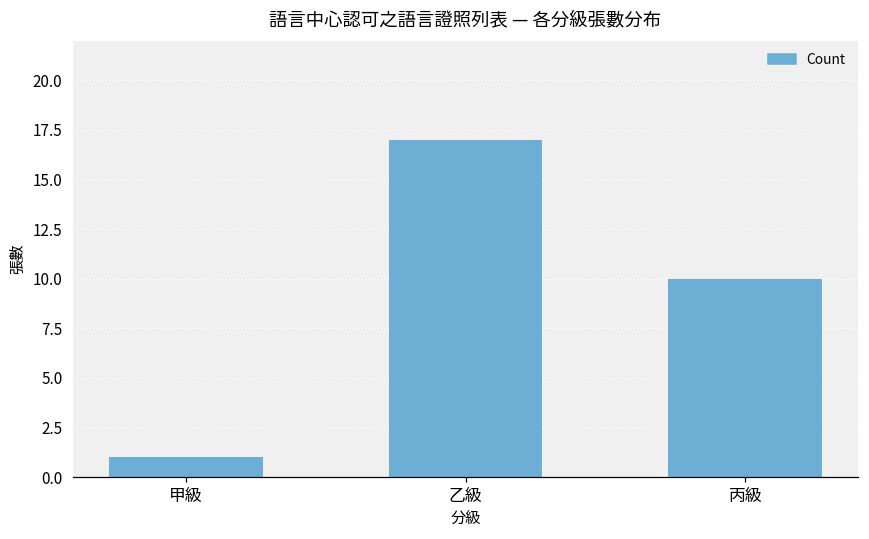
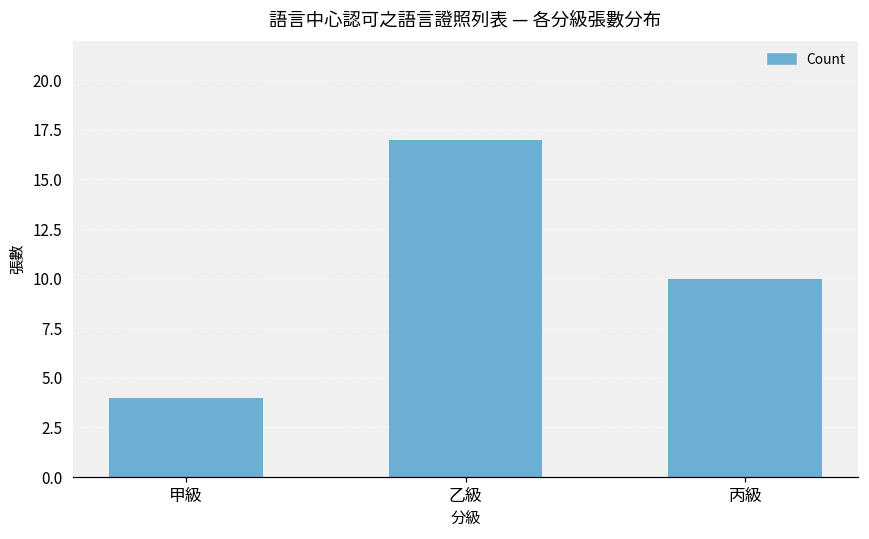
甲級: 1 -> 4
